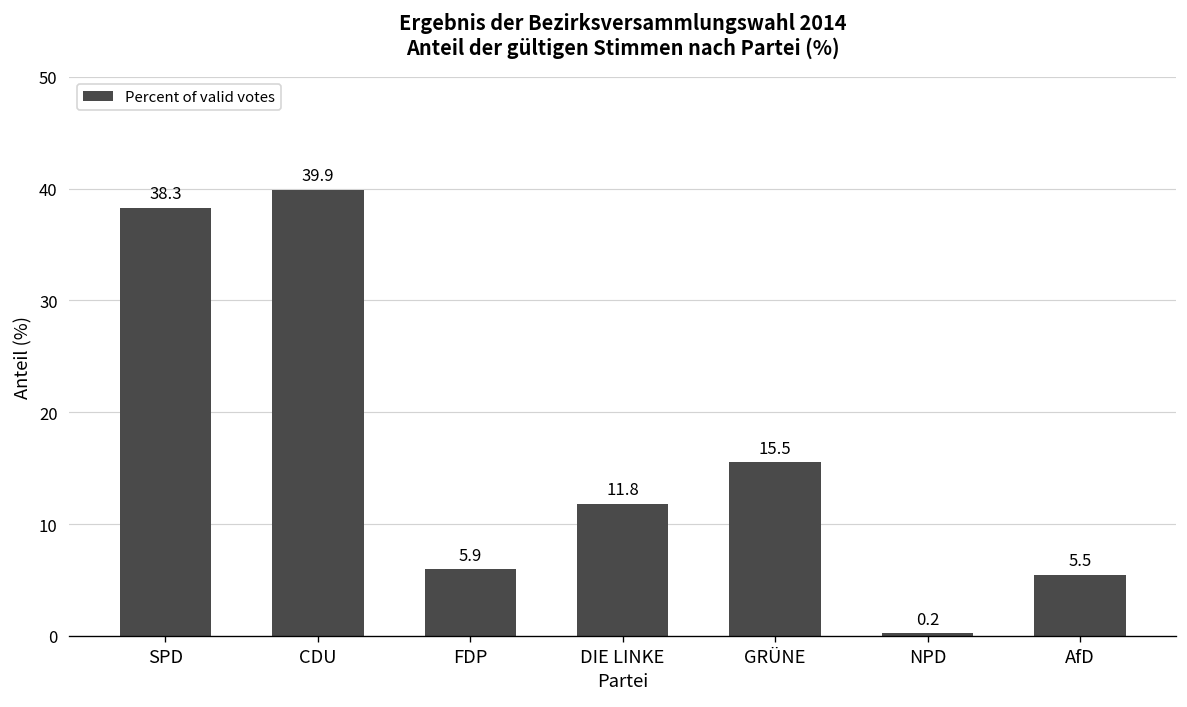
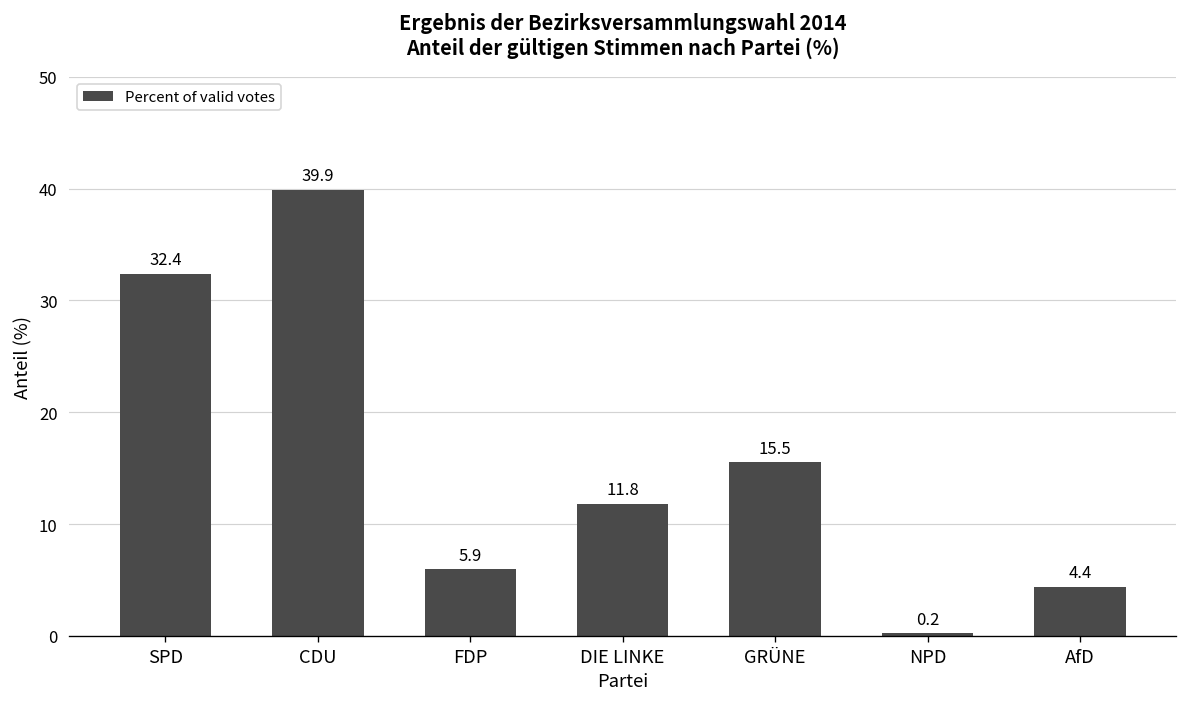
SPD: 38.3 -> 32.4
AfD: 5.5 -> 4.4
